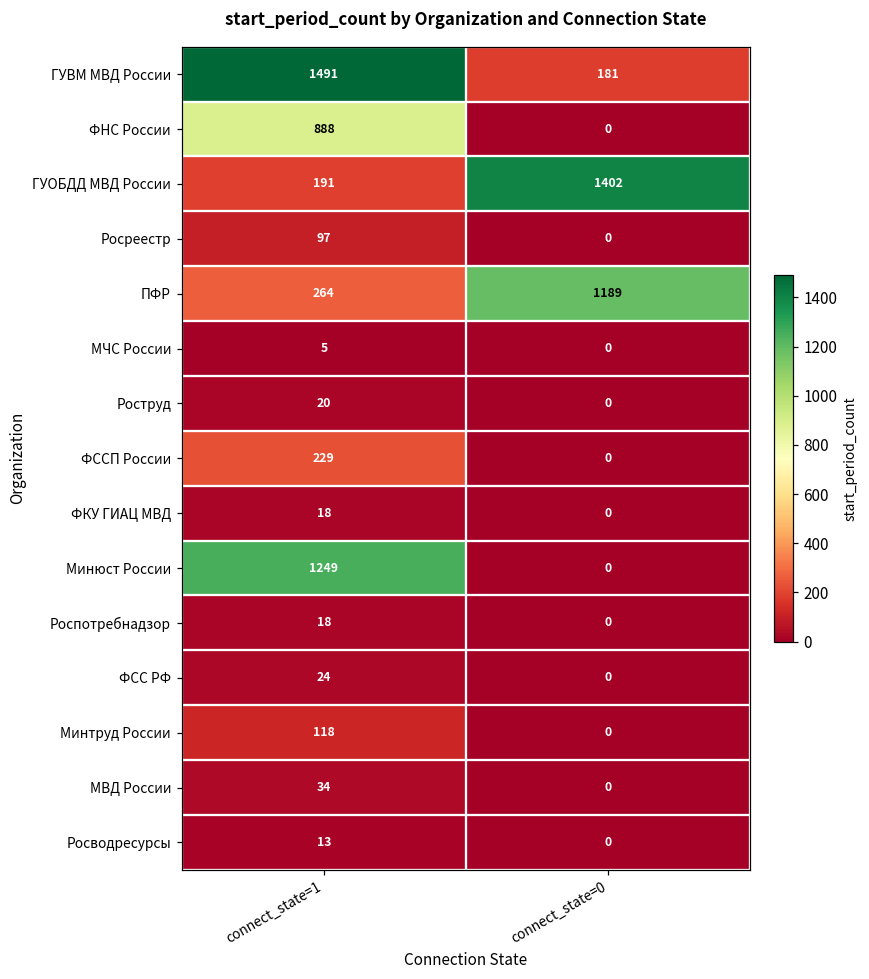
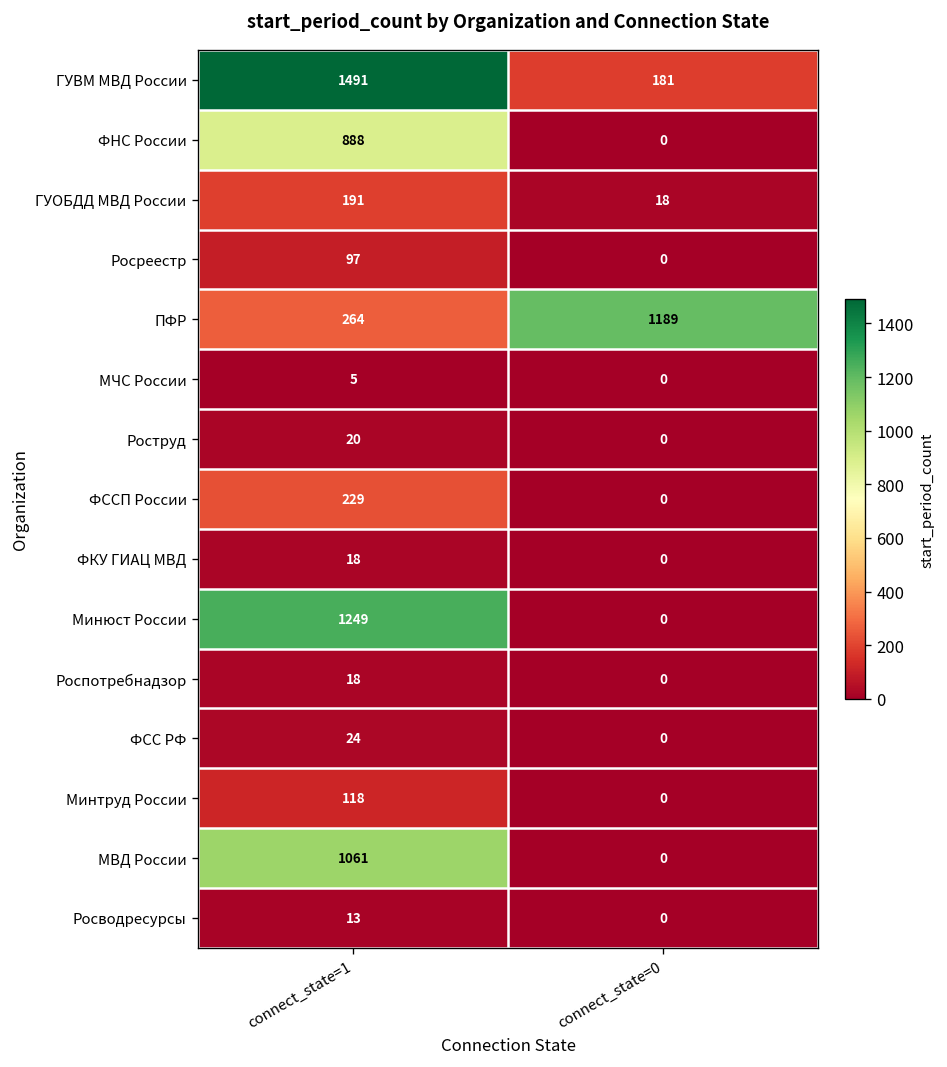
ГУОБДД МВД России, connect_state=0: 1402 -> 18
МВД России, connect_state=1: 34 -> 1061
